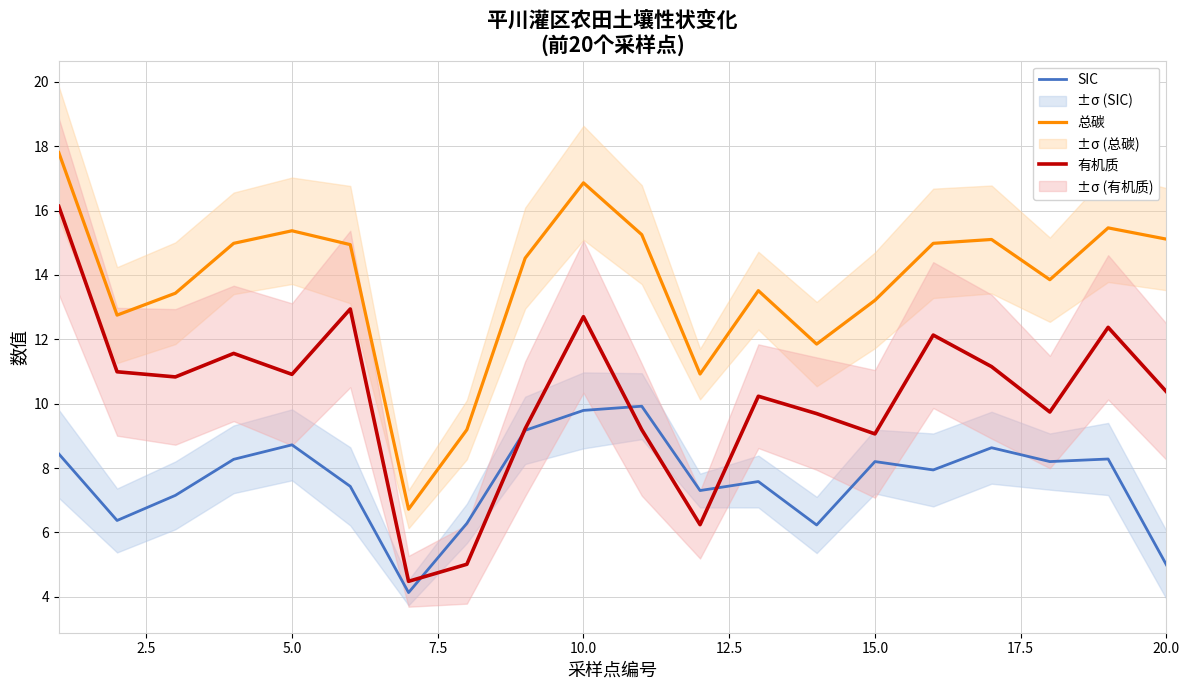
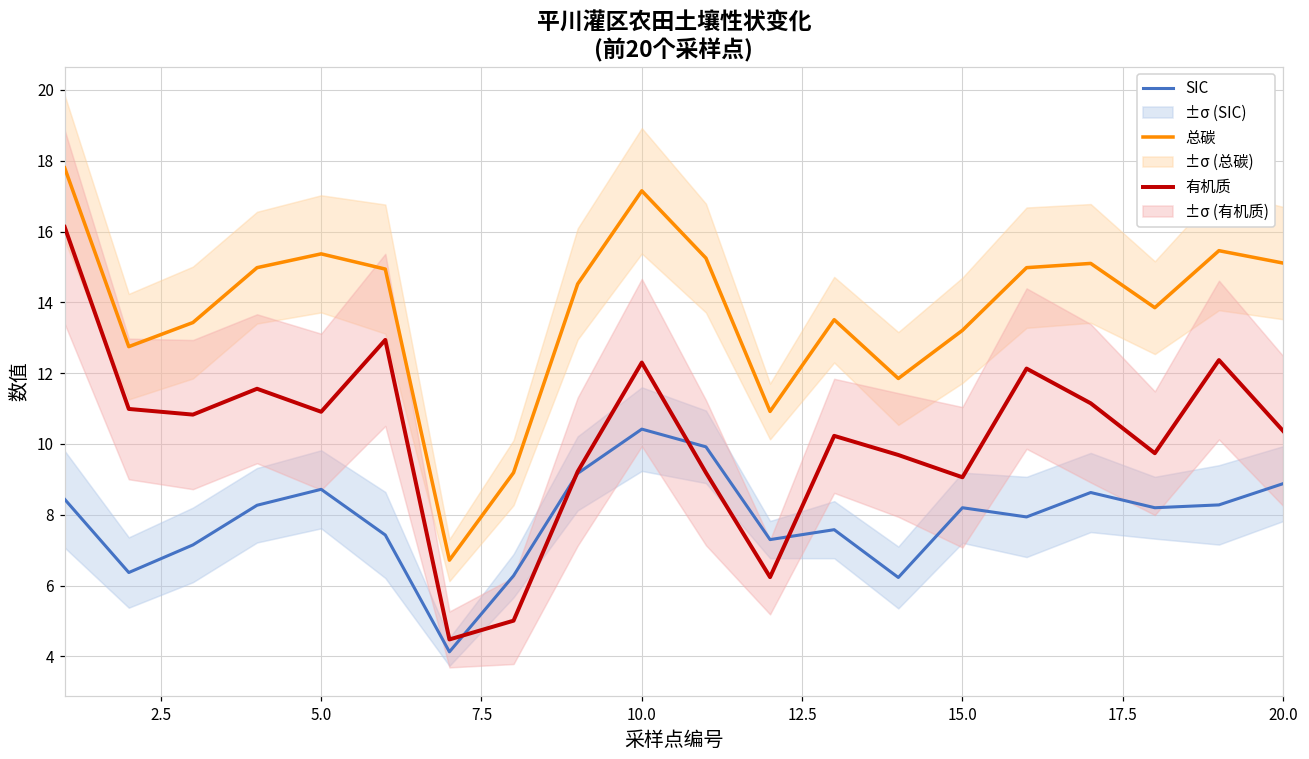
SIC, 10.0: 9.8 -> 10.4
总碳, 10.0: 16.9 -> 17.2
有机质, 10.0: 12.7 -> 12.3
SIC, 20.0: 5.0 -> 8.9
